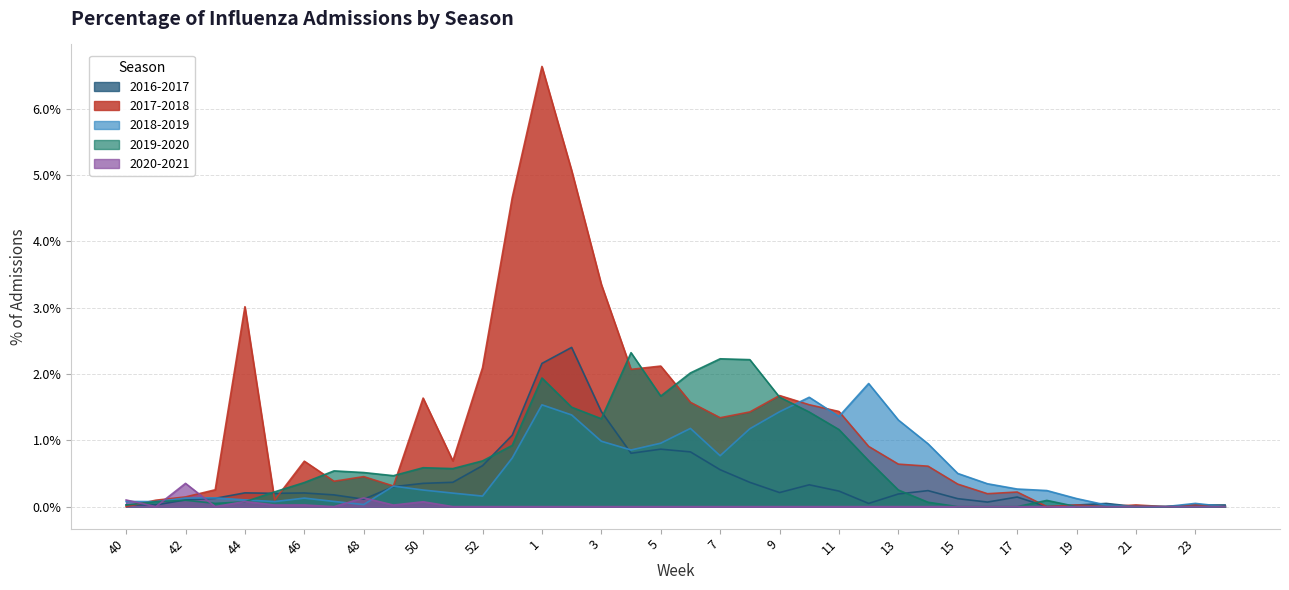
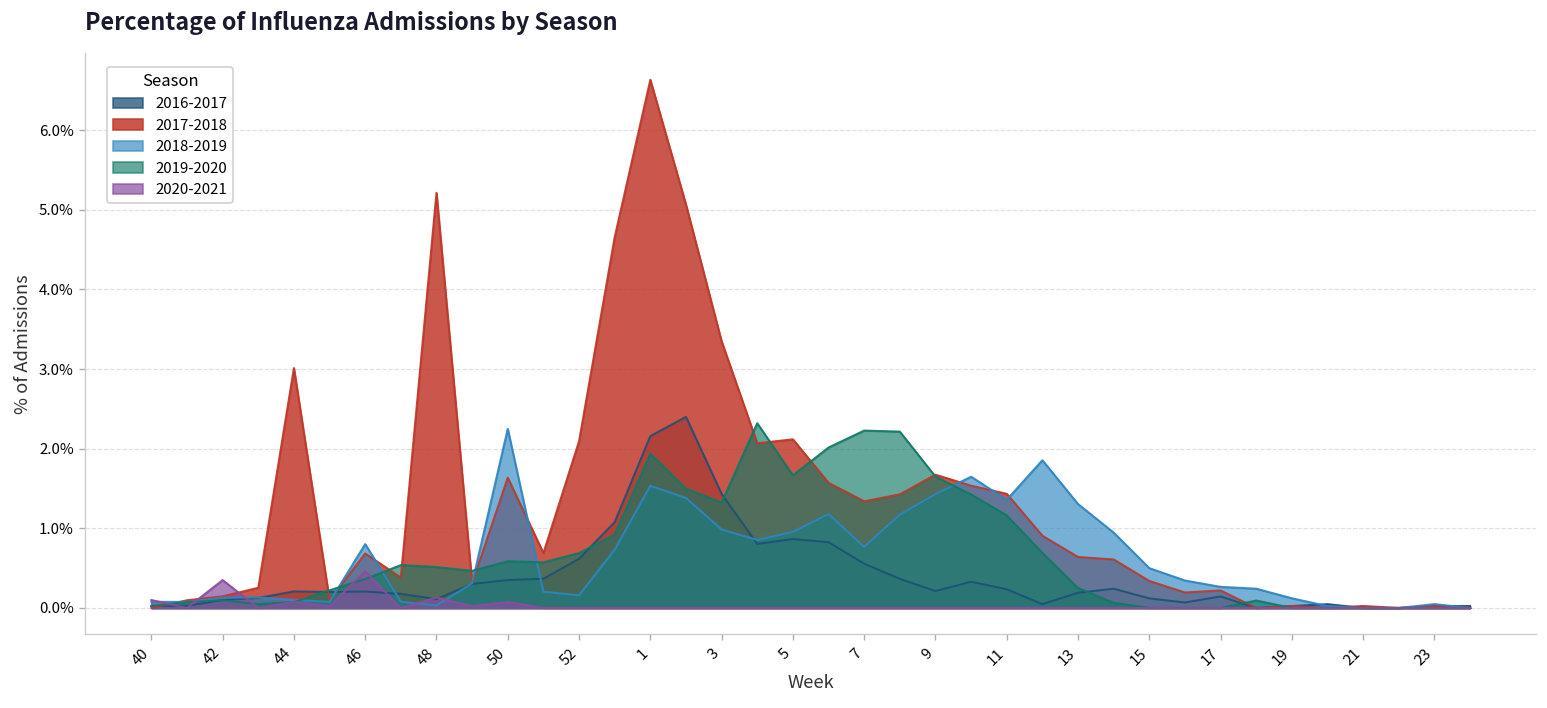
2018-2019, 46: 0.1% -> 0.8%
2020-2021, 46: 0.0% -> 0.5%
2017-2018, 48: 0.5% -> 5.2%
2018-2019, 50: 0.3% -> 2.2%
